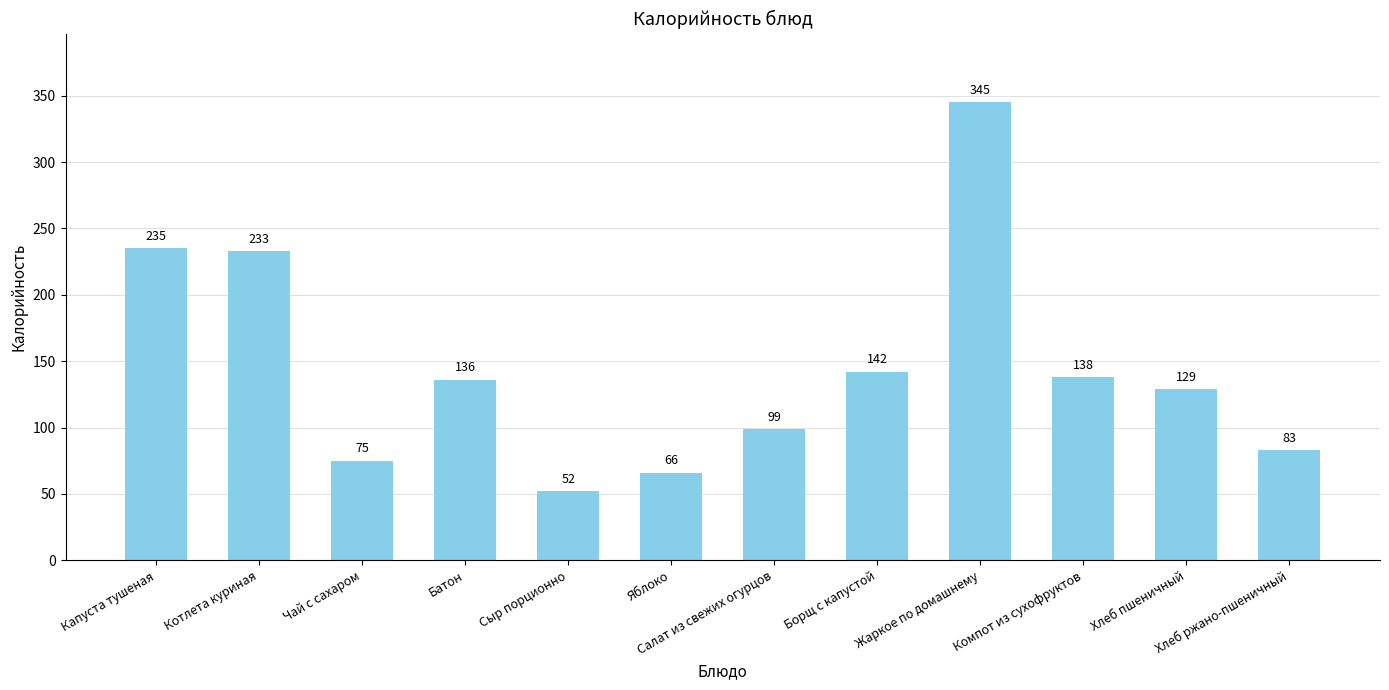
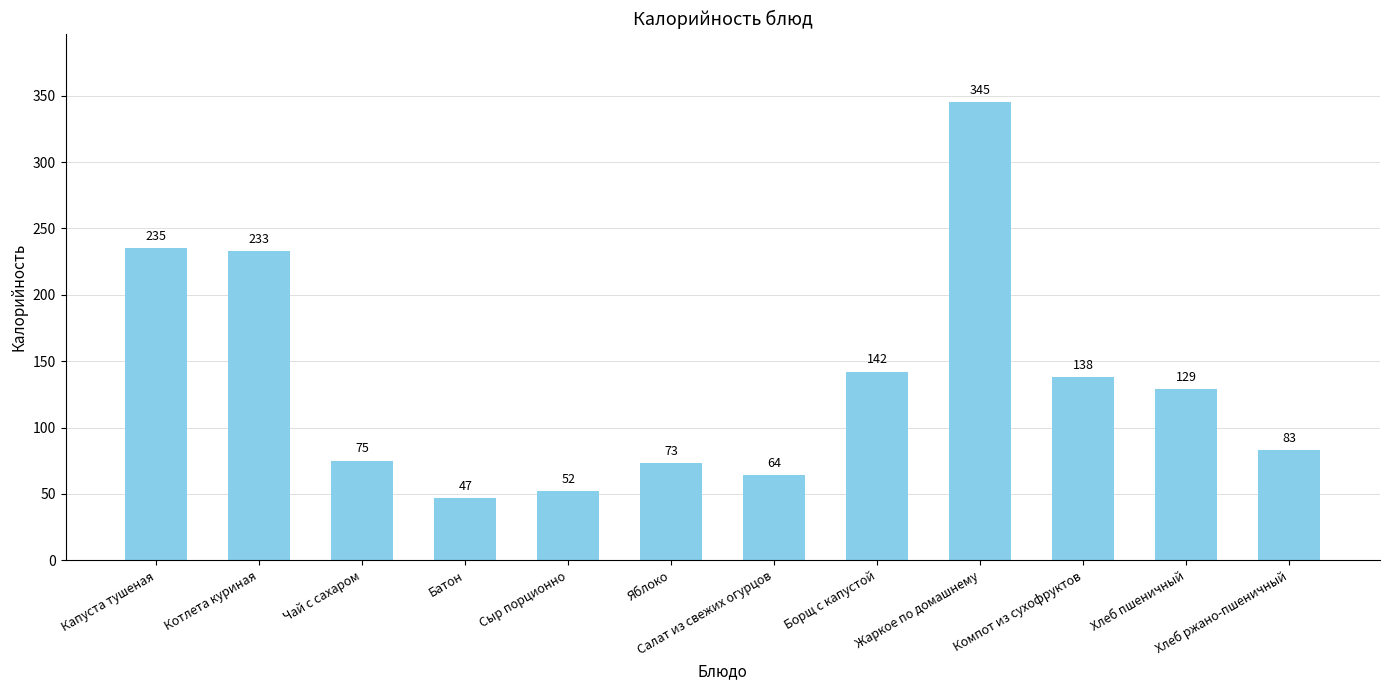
Батон: 136 -> 47
Яблоко: 66 -> 73
Салат из свежих огурцов: 99 -> 64
